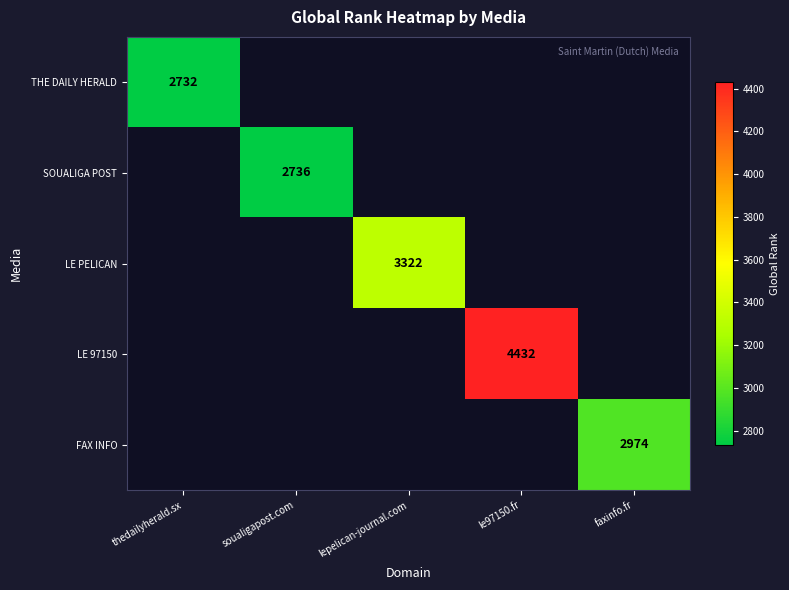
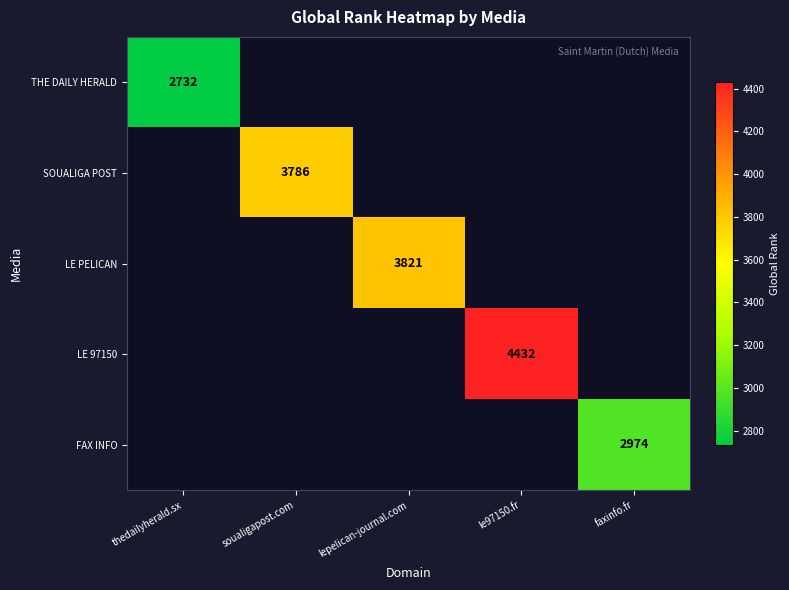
SOUALIGA POST, soualigapost.com: 2736 -> 3786
LE PELICAN, lepelican-journal.com: 3322 -> 3821
